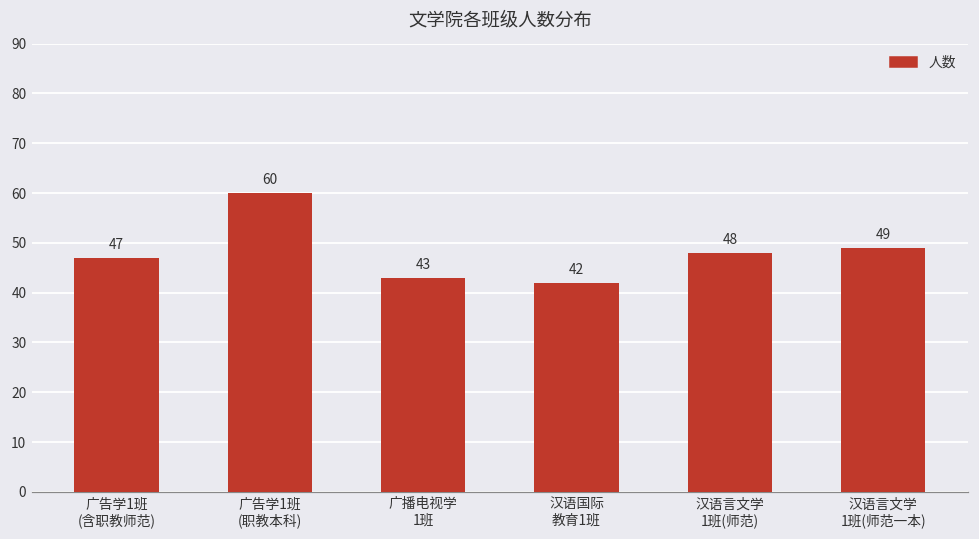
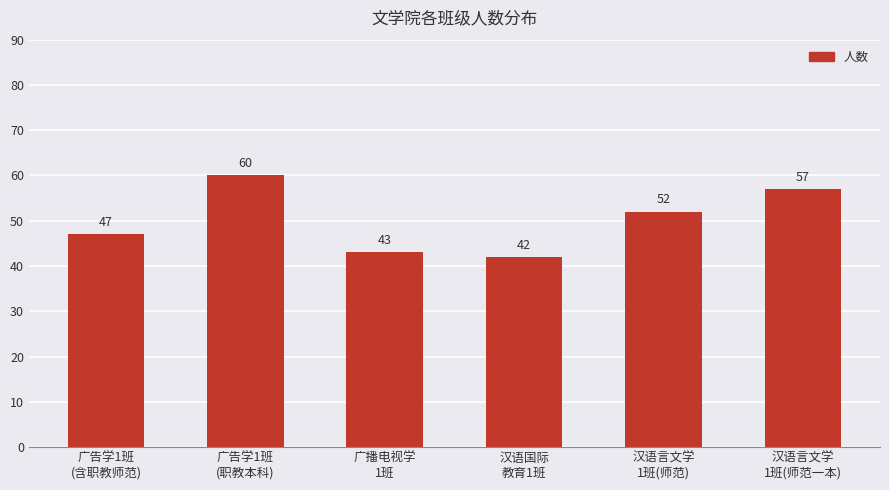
汉语言文学 1班(师范): 48 -> 52
汉语言文学 1班(师范一本): 49 -> 57
